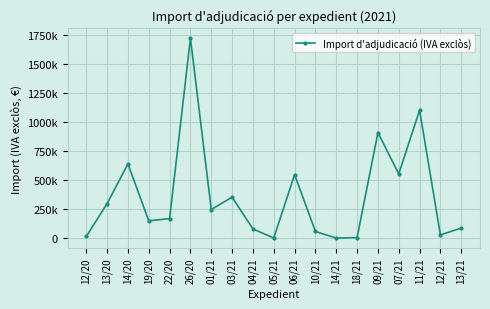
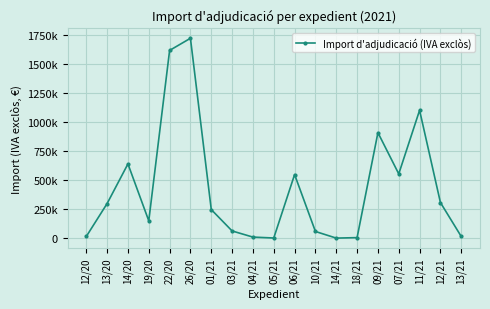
22/20: 170000 -> 1610000
03/21: 350000 -> 60000
04/21: 80000 -> 10000
12/21: 30000 -> 310000
13/21: 90000 -> 20000
